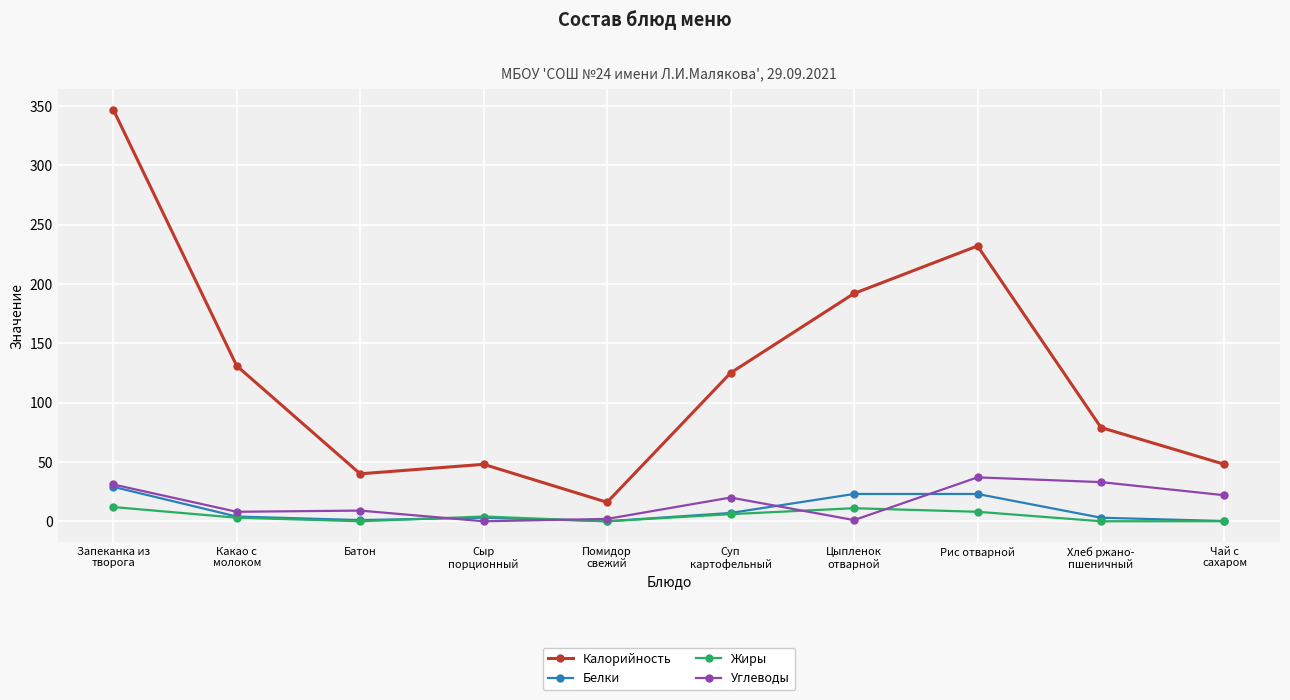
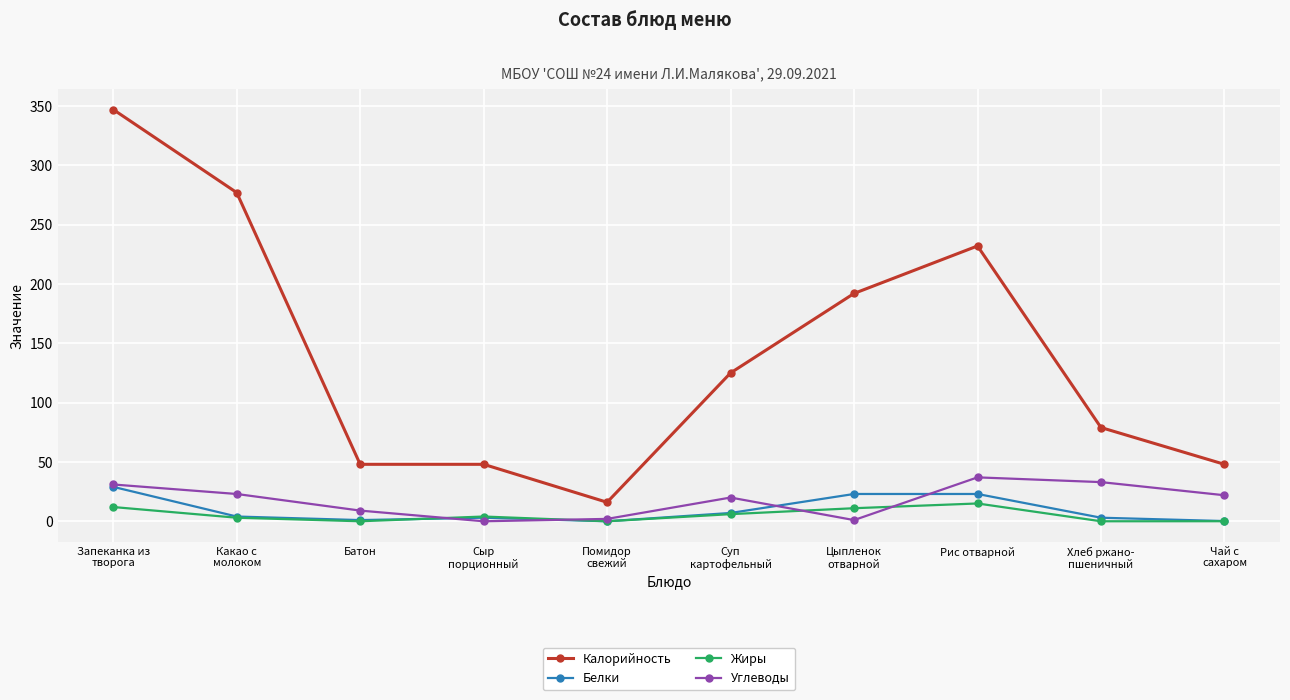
Калорийность, Какао с молоком: 131 -> 277
Углеводы, Какао с молоком: 8 -> 23
Калорийность, Батон: 40 -> 48
Жиры, Рис отварной: 8 -> 15
